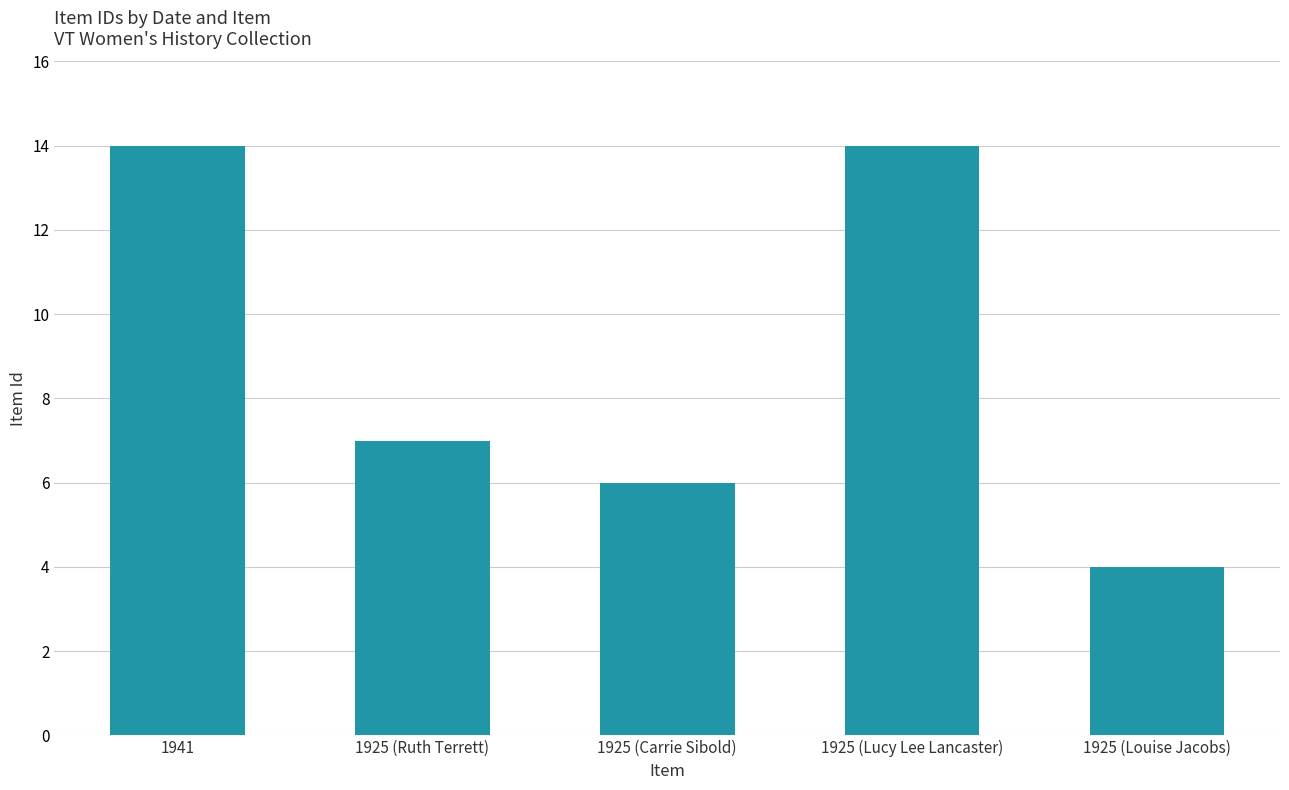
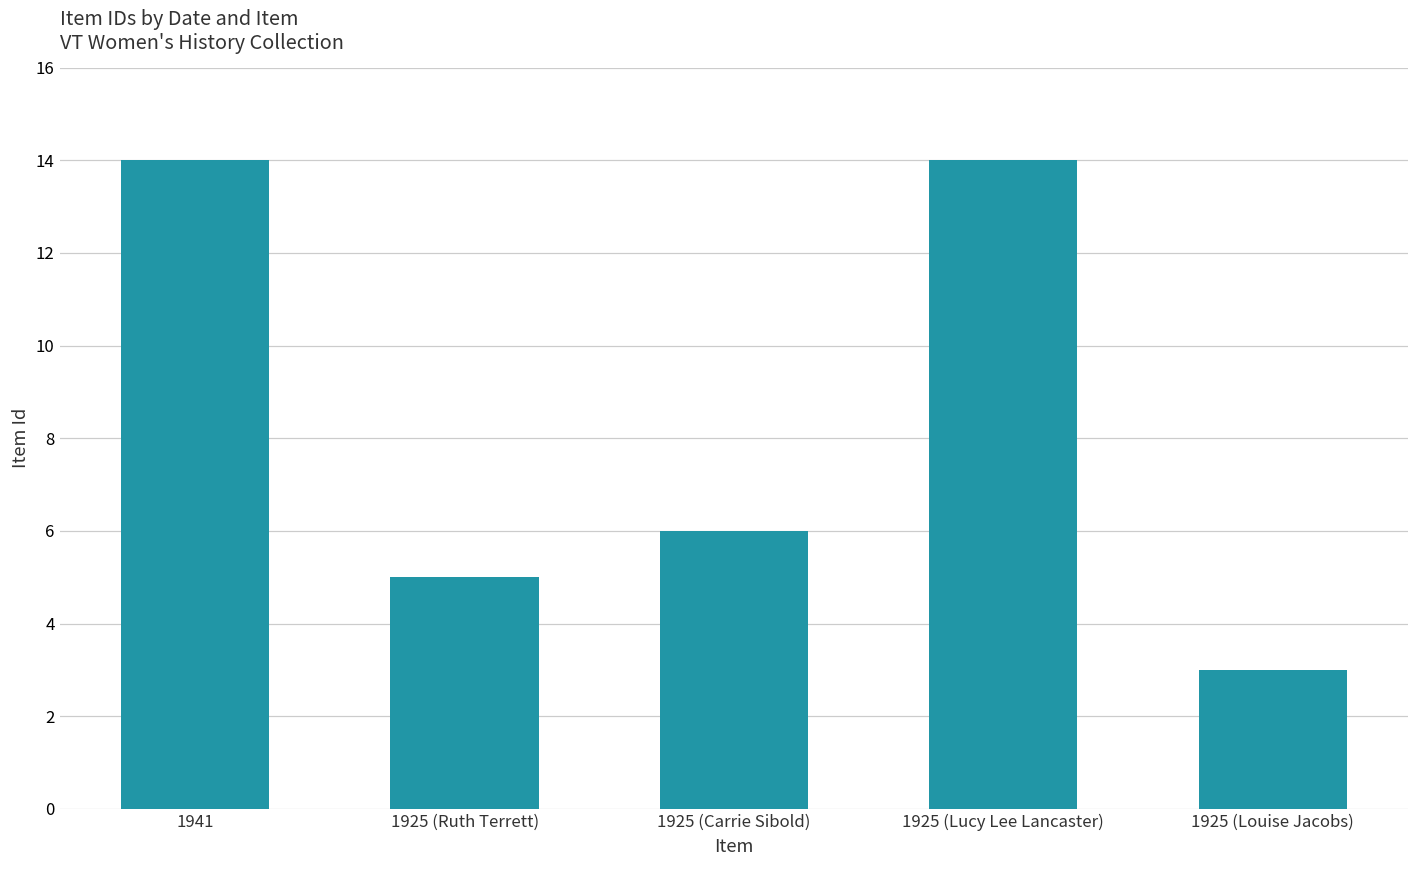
1925 (Ruth Terrett): 7 -> 5
1925 (Louise Jacobs): 4 -> 3
